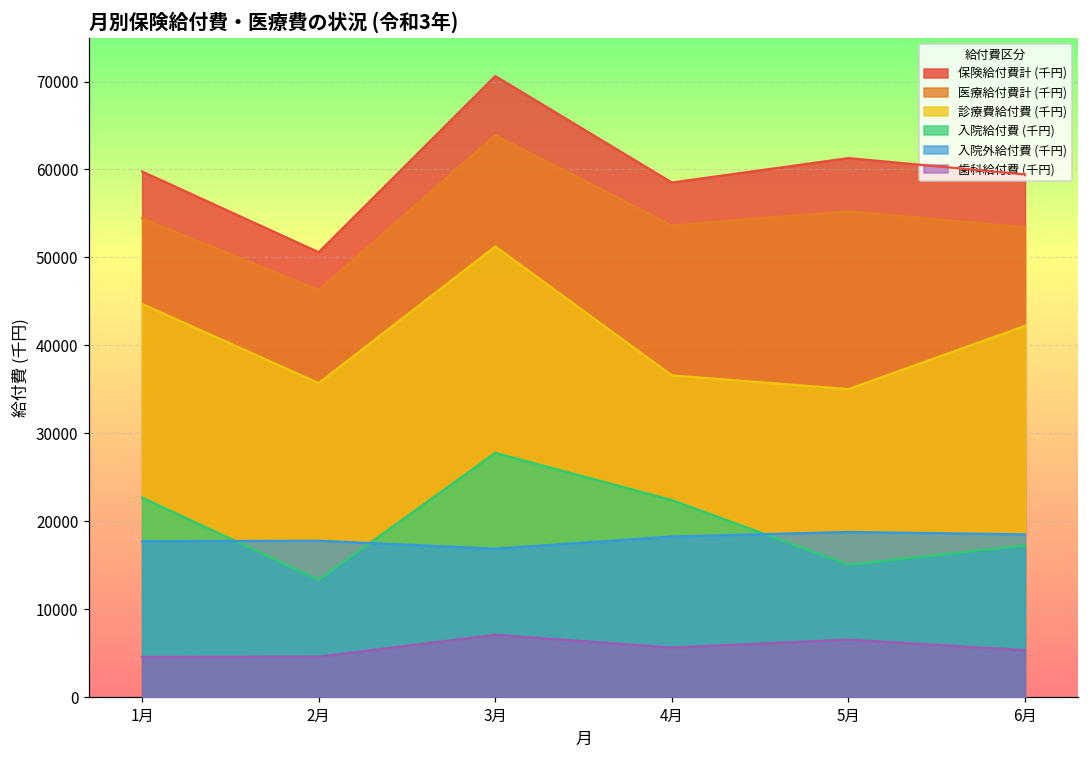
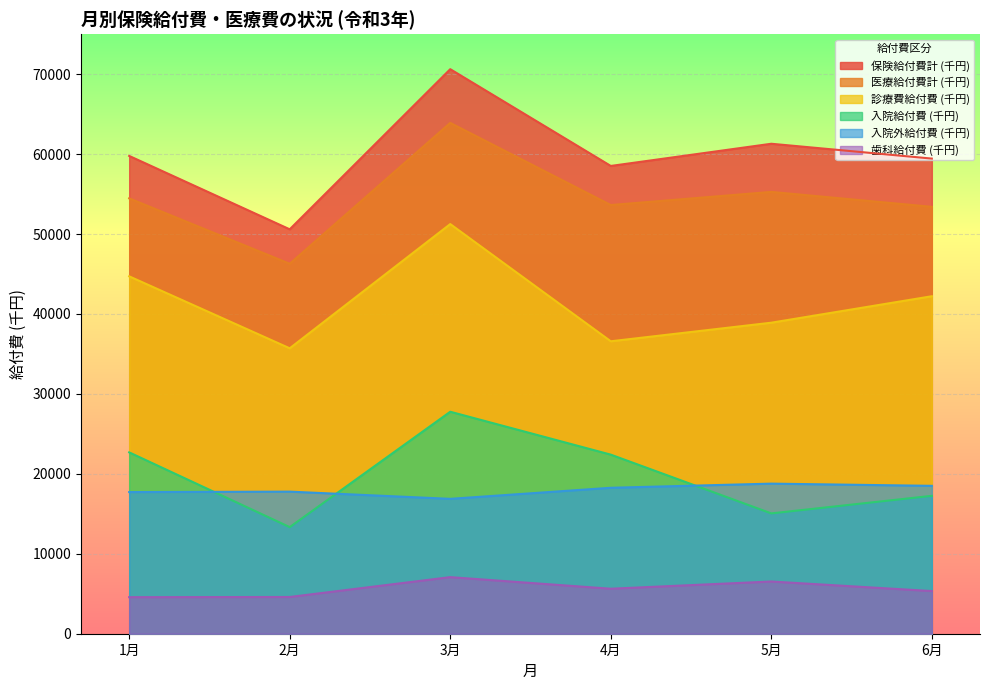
診療費給付費 (千円), 5月: 35000 -> 39000
